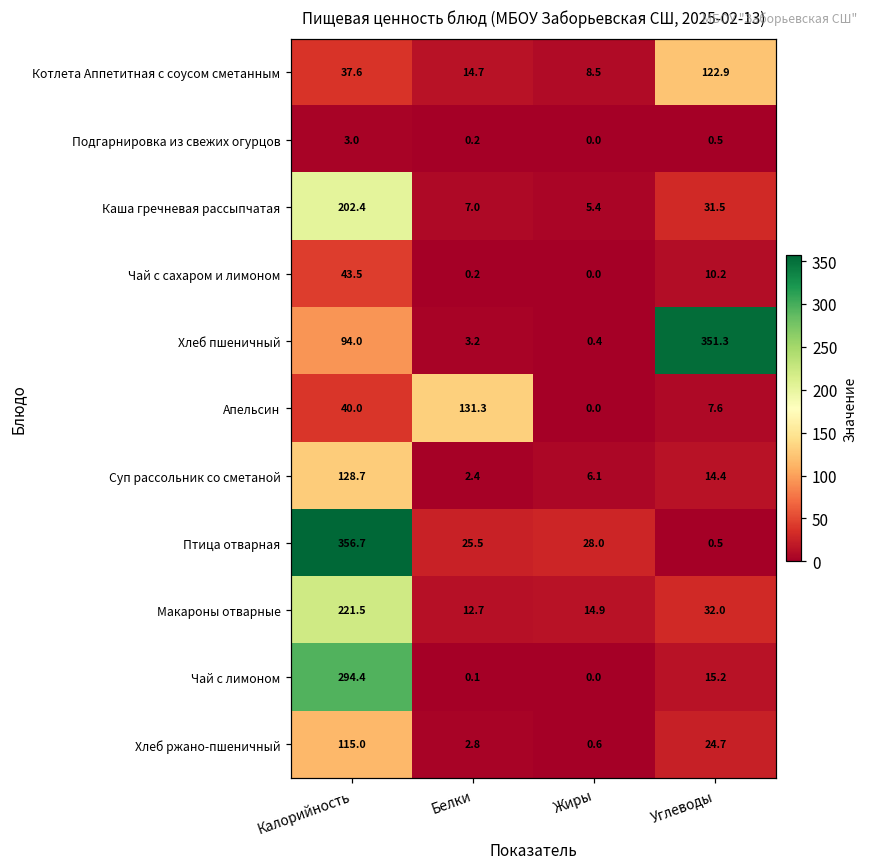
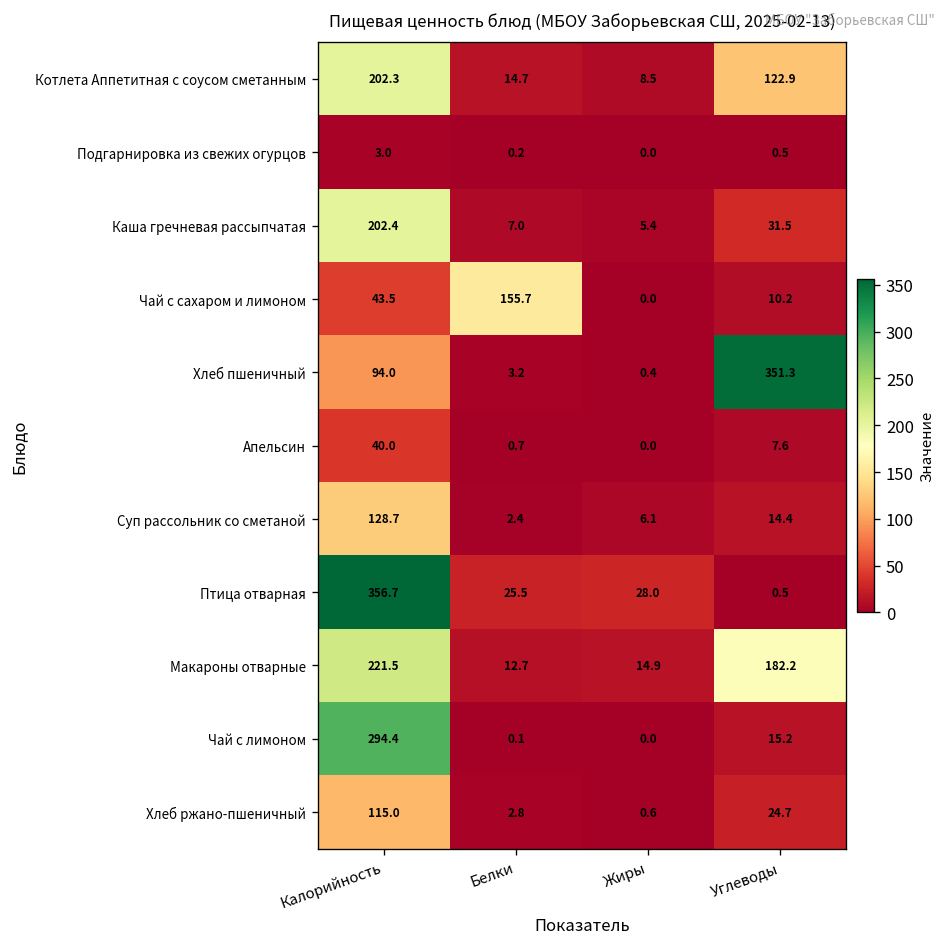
Котлета Аппетитная с соусом сметанным, Калорийность: 37.6 -> 202.3
Чай с сахаром и лимоном, Белки: 0.2 -> 155.7
Апельсин, Белки: 131.3 -> 0.7
Макароны отварные, Углеводы: 32.0 -> 182.2
